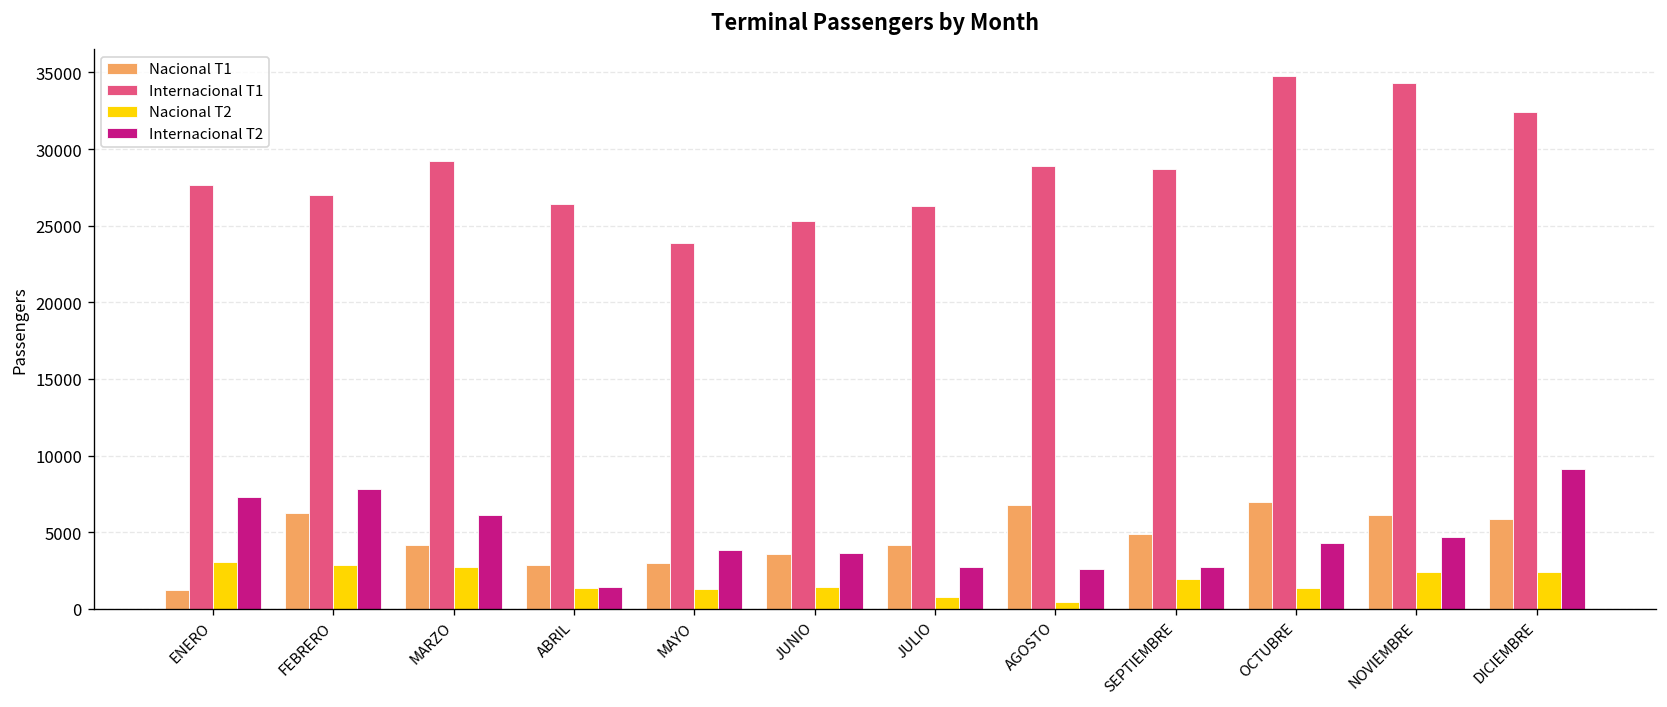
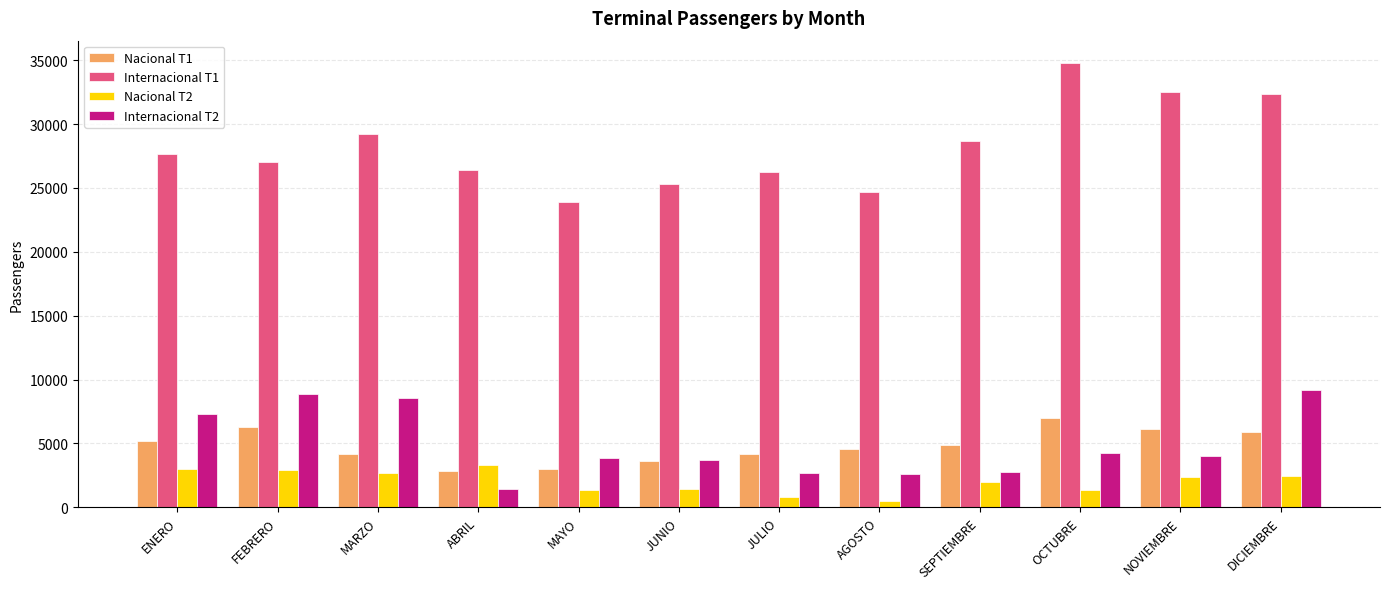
Nacional T1, ENERO: 1300 -> 5200
Internacional T2, FEBRERO: 7800 -> 8800
Internacional T2, MARZO: 6100 -> 8600
Nacional T2, ABRIL: 1400 -> 3300
Nacional T1, AGOSTO: 6800 -> 4600
Internacional T1, AGOSTO: 28900 -> 24700
Internacional T1, NOVIEMBRE: 34300 -> 32500
Internacional T2, NOVIEMBRE: 4700 -> 4000
